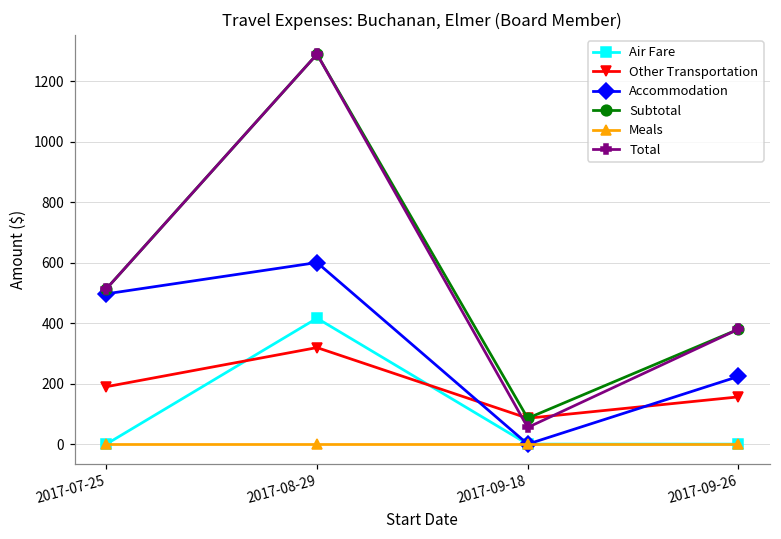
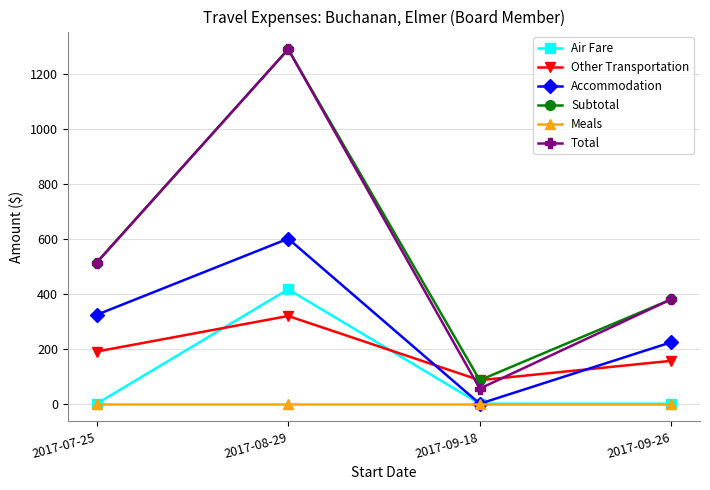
Accommodation, 2017-07-25: 500 -> 320
